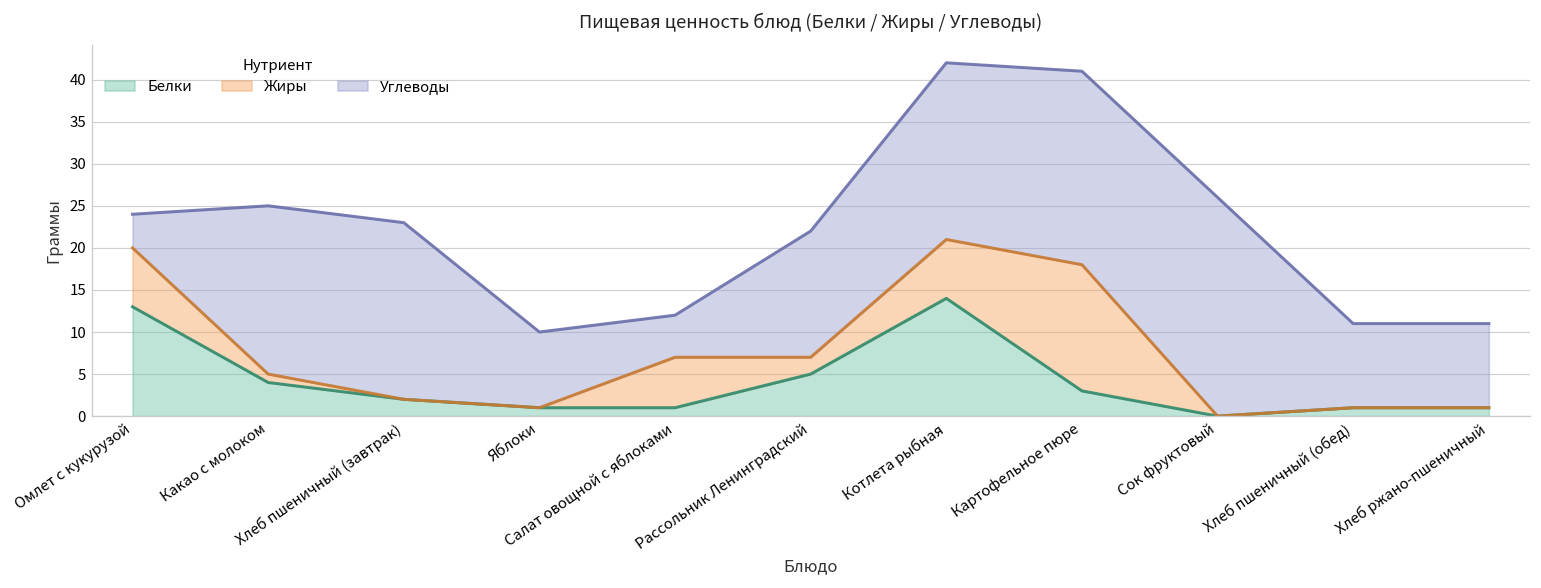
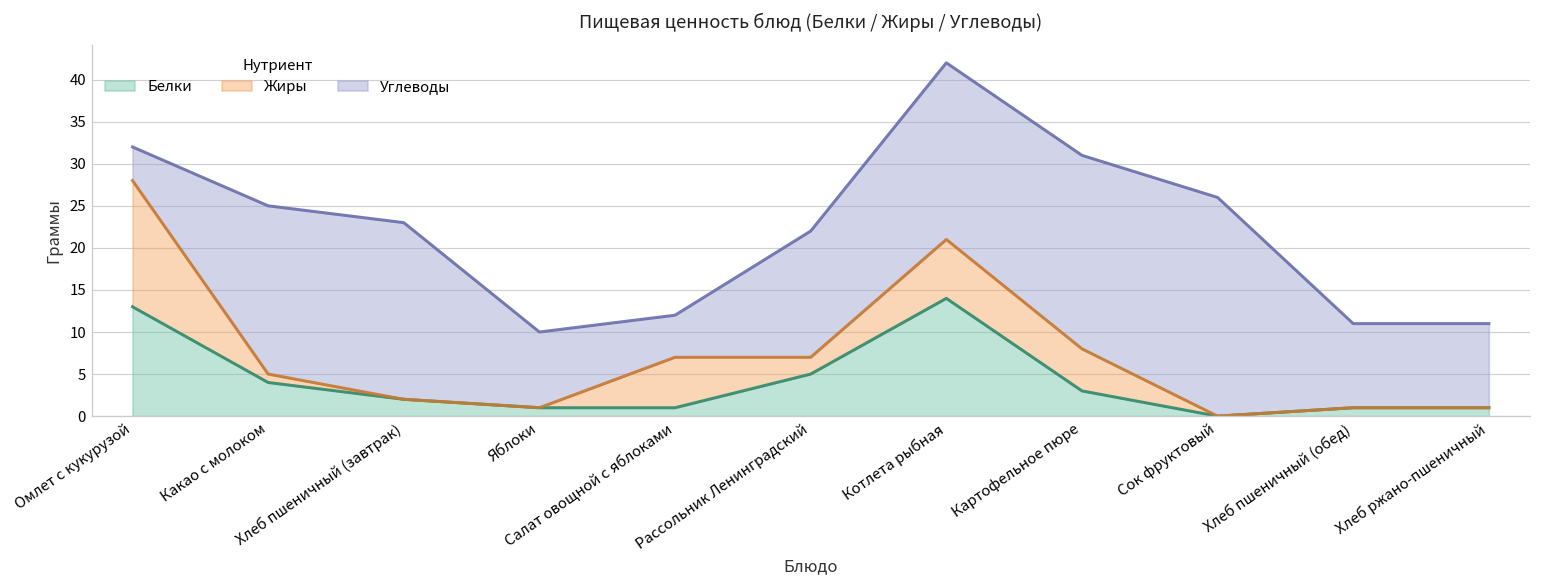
Жиры, Омлет с кукурузой: 7 -> 15
Жиры, Картофельное пюре: 15 -> 5
